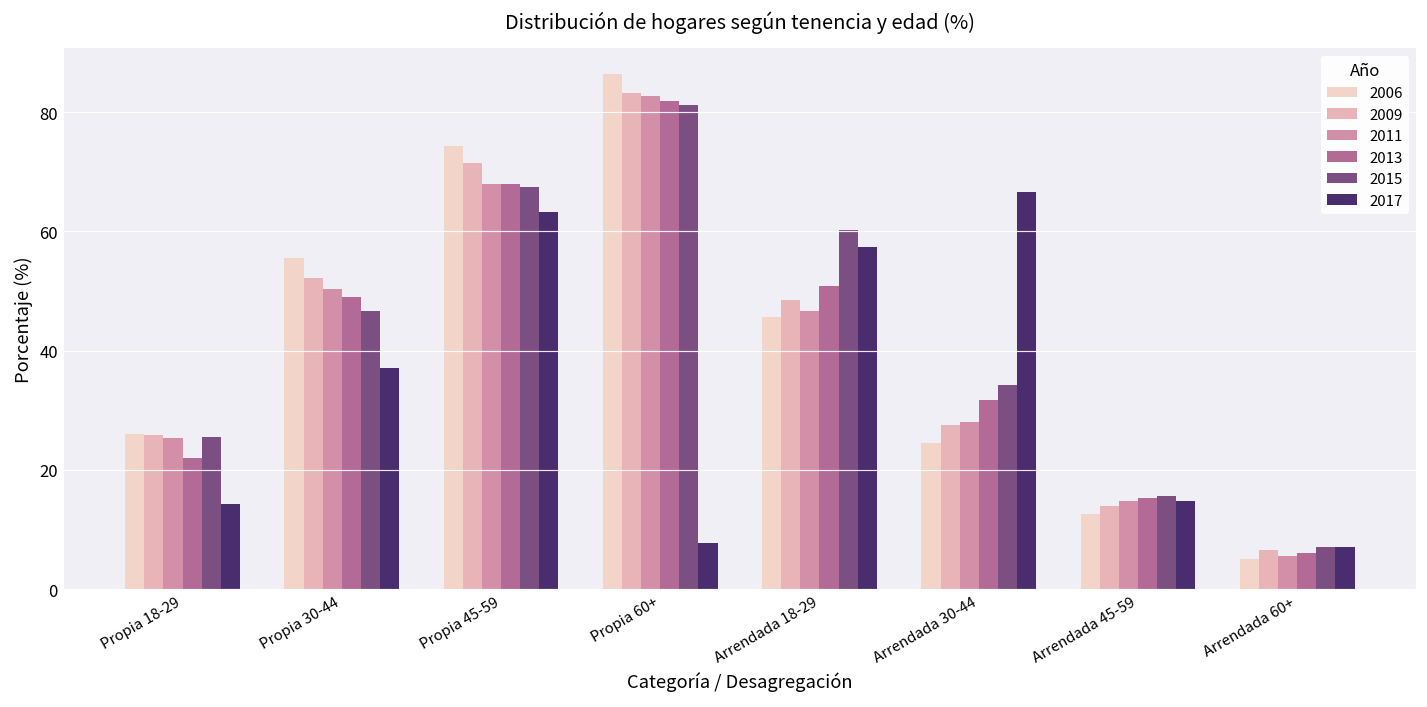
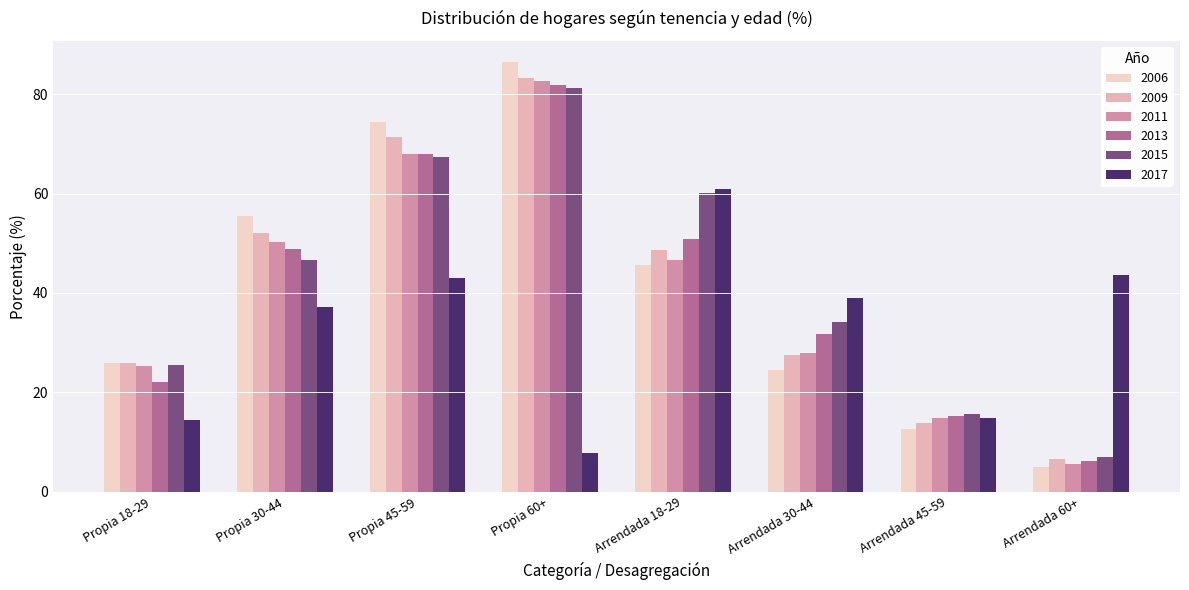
2017, Propia 45-59: 63 -> 43
2017, Arrendada 18-29: 57 -> 61
2017, Arrendada 30-44: 67 -> 39
2017, Arrendada 60+: 7 -> 44
